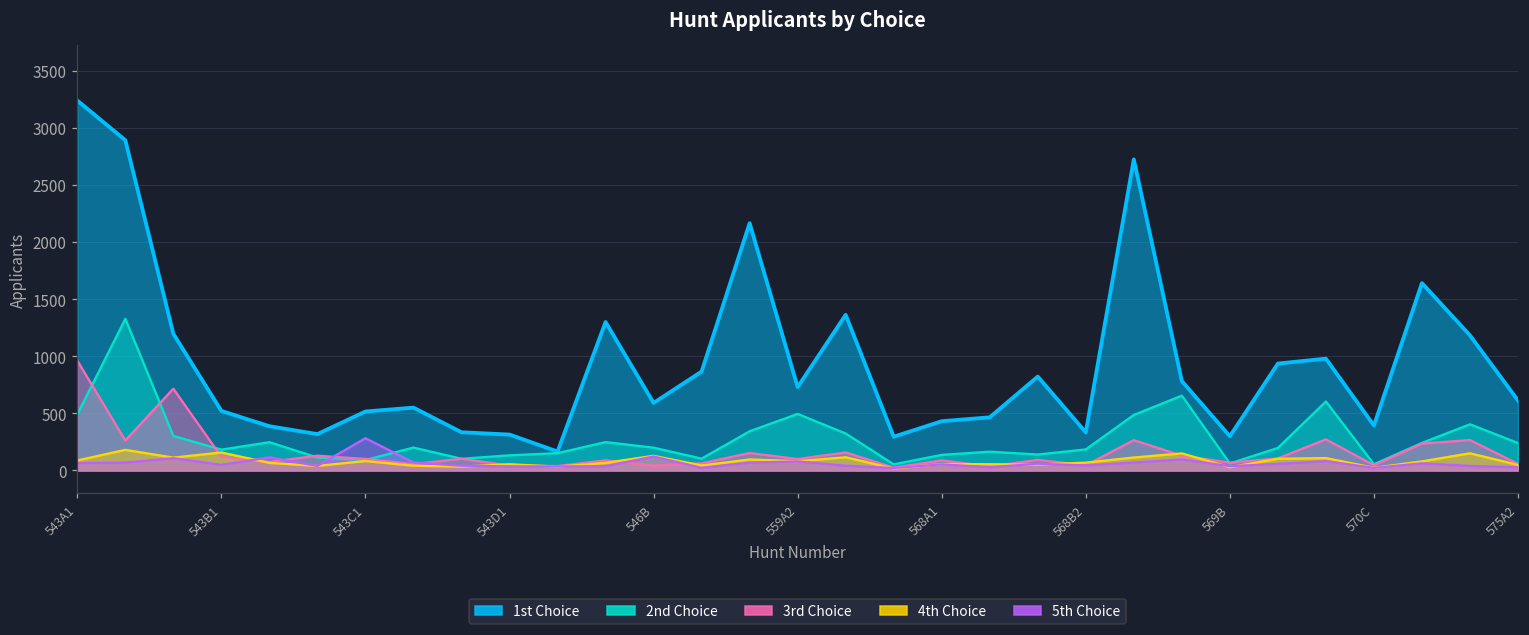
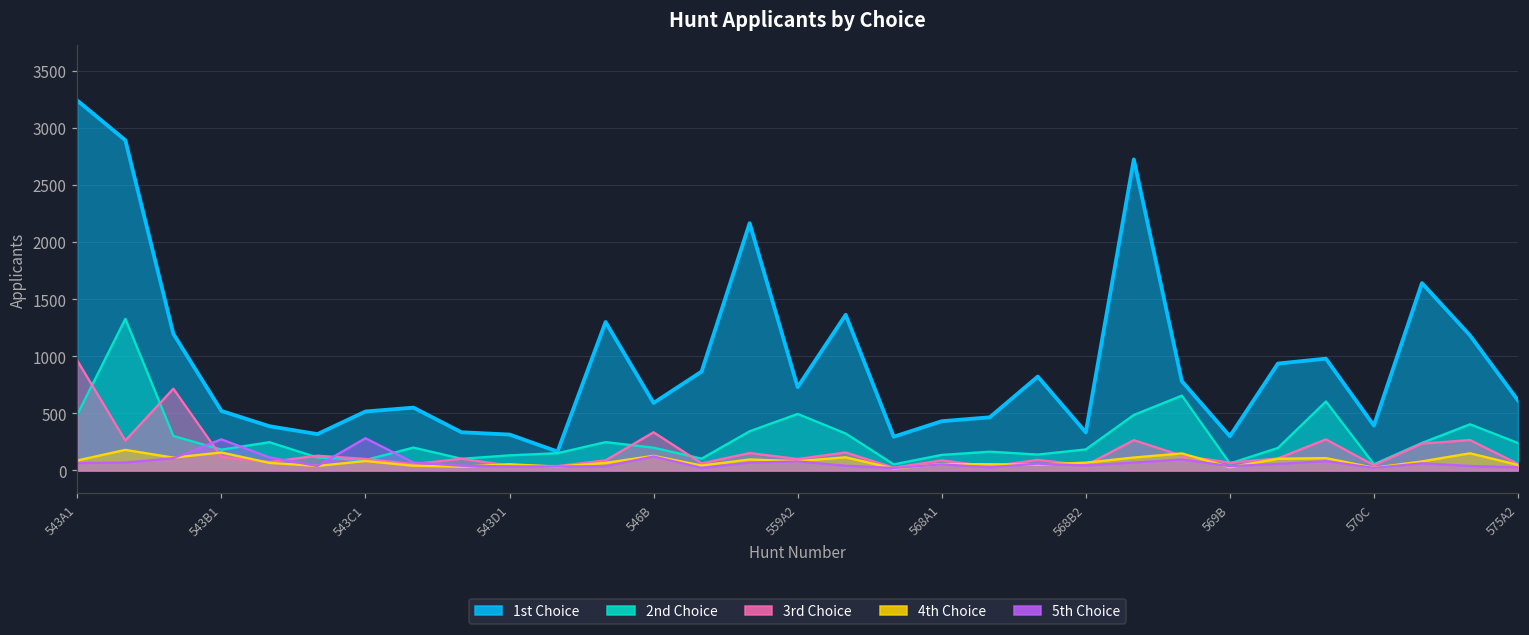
5th Choice, 543B1: 50 -> 270
3rd Choice, 546B: 40 -> 330
